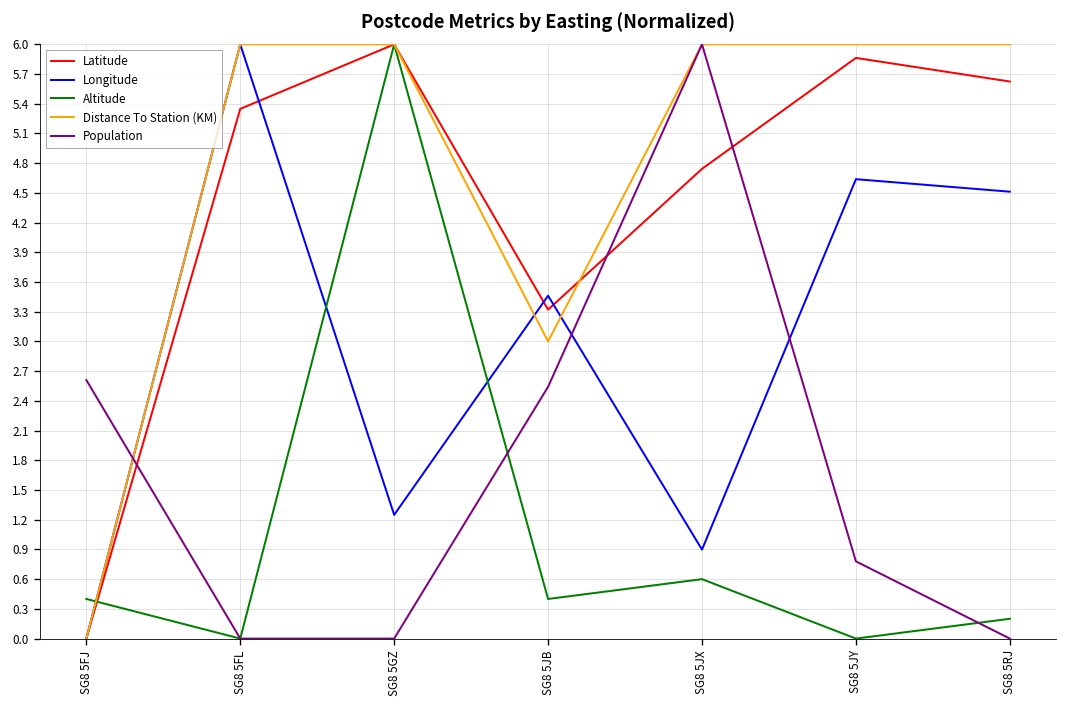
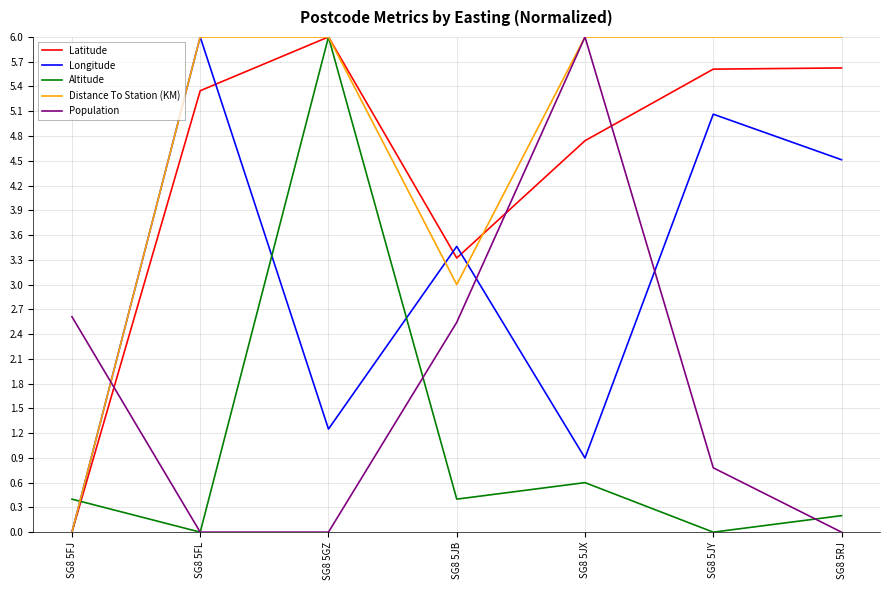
Latitude, SG8 5JY: 5.9 -> 5.6
Longitude, SG8 5JY: 4.6 -> 5.1
